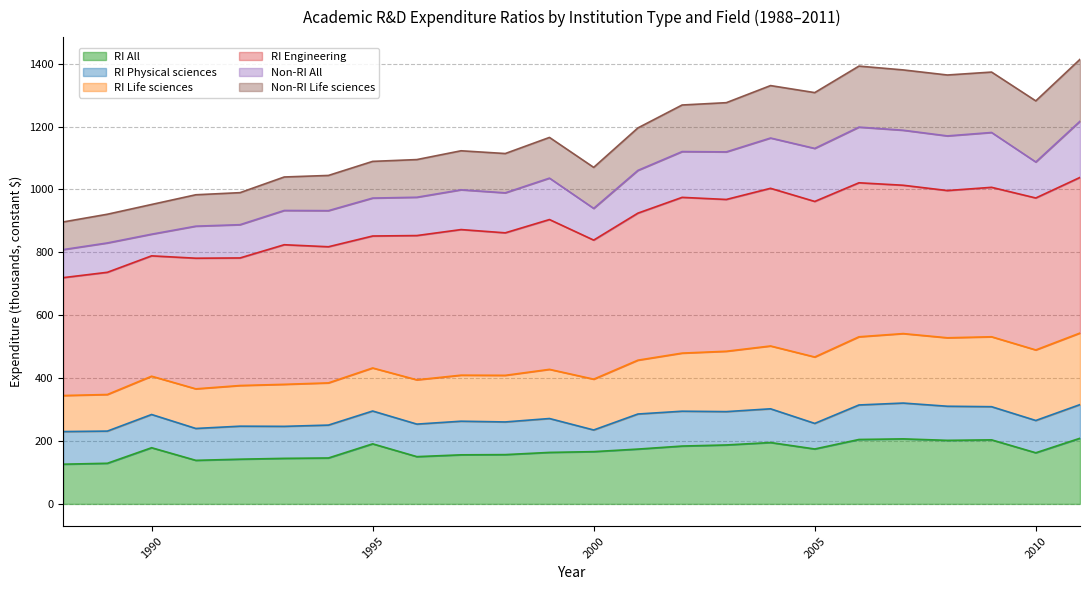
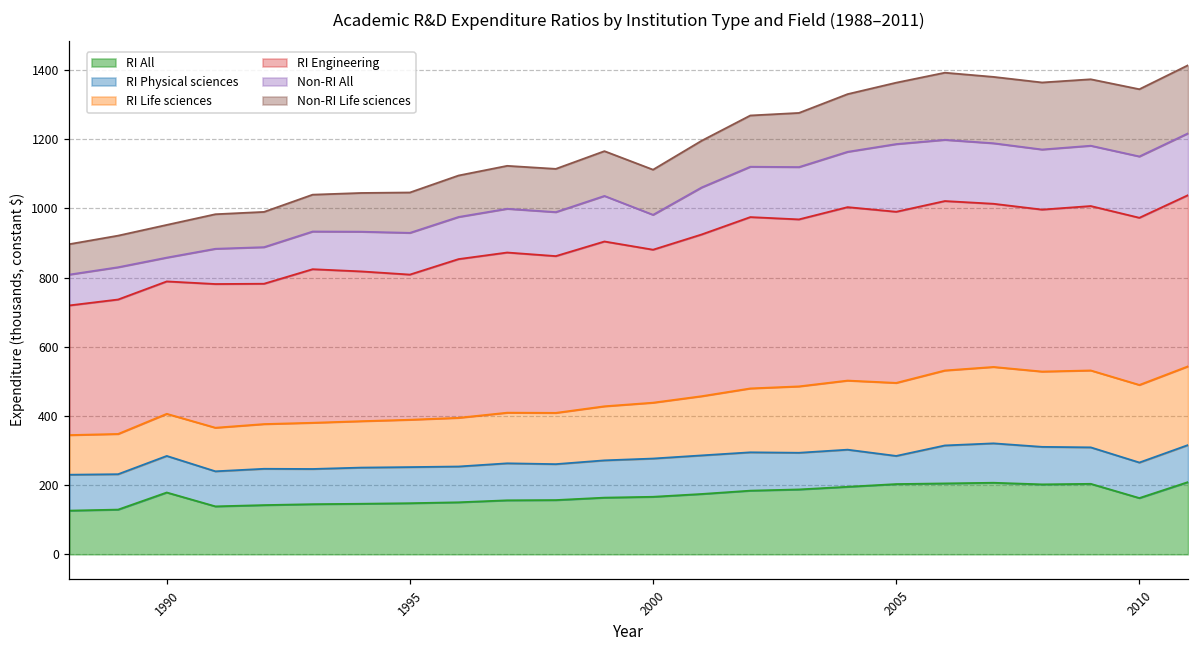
RI All, 1995: 190 -> 150
RI Physical sciences, 2000: 70 -> 110
RI All, 2005: 170 -> 200
Non-RI All, 2005: 170 -> 200
Non-RI All, 2010: 110 -> 180
